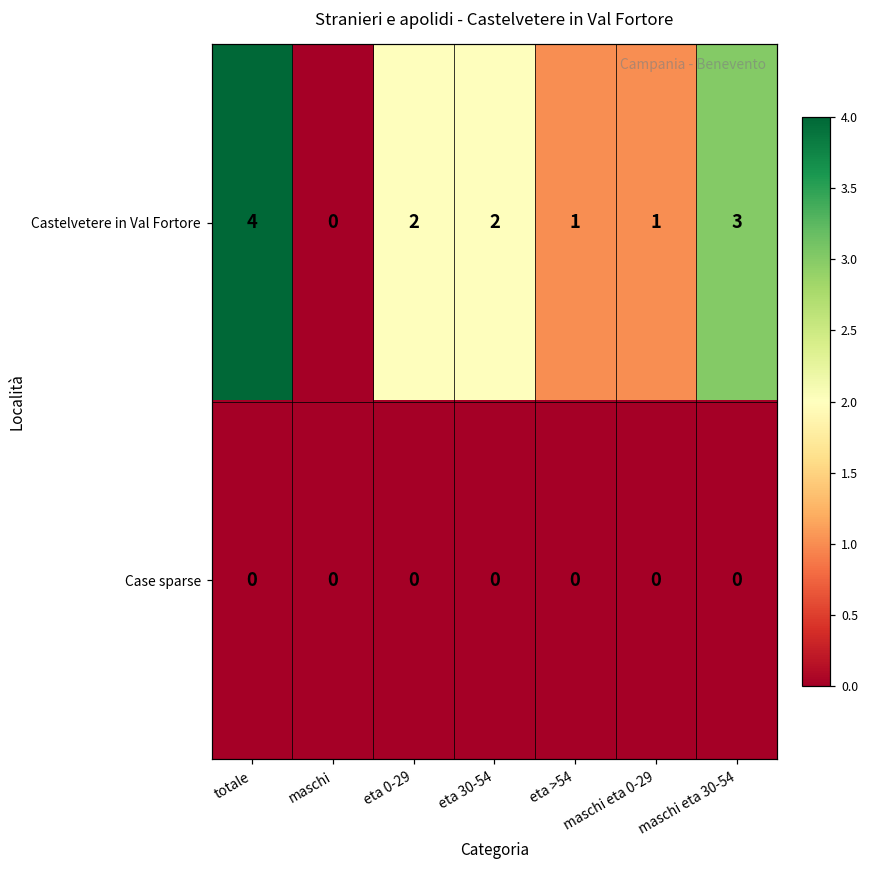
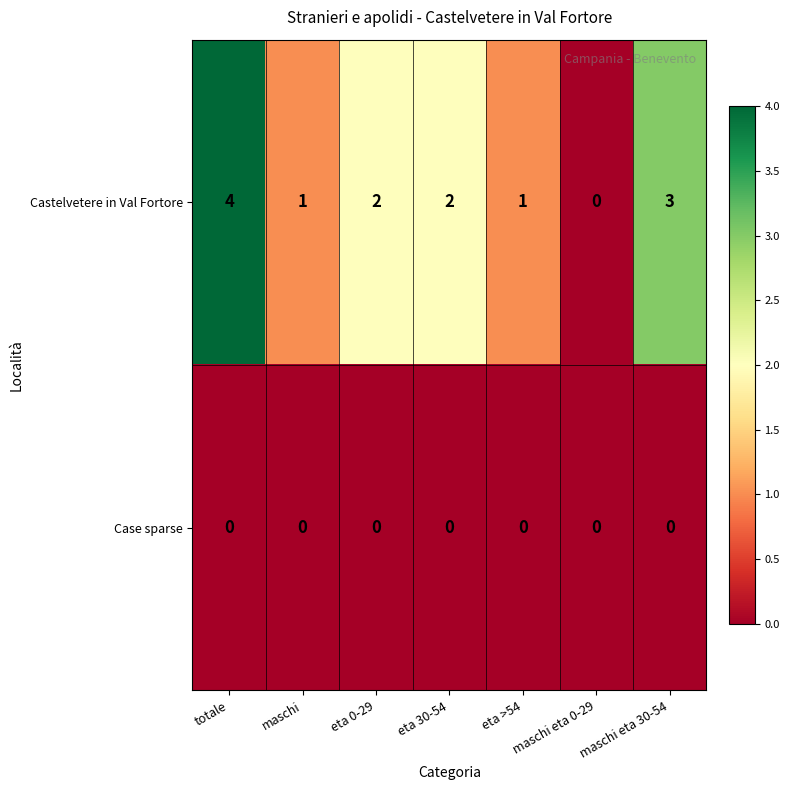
Castelvetere in Val Fortore, maschi: 0 -> 1
Castelvetere in Val Fortore, maschi eta 0-29: 1 -> 0
